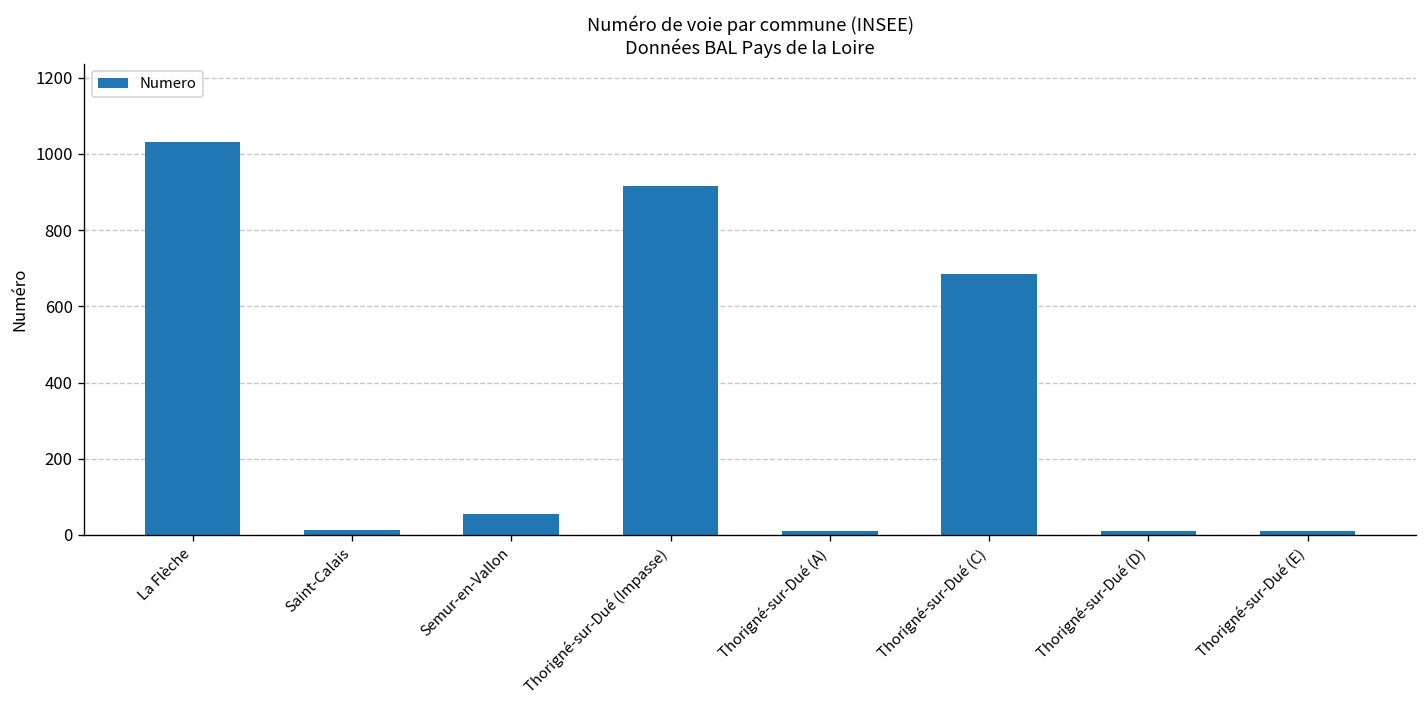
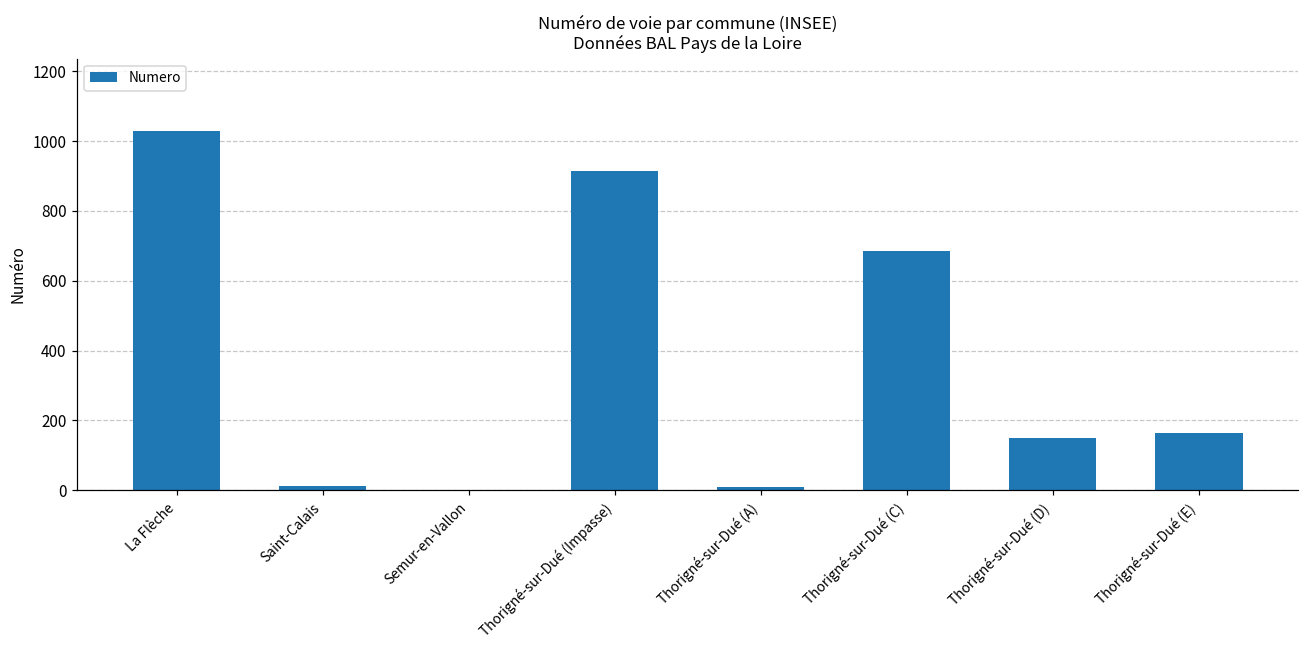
Semur-en-Vallon: 60 -> 0
Thorigné-sur-Dué (D): 10 -> 150
Thorigné-sur-Dué (E): 10 -> 160
